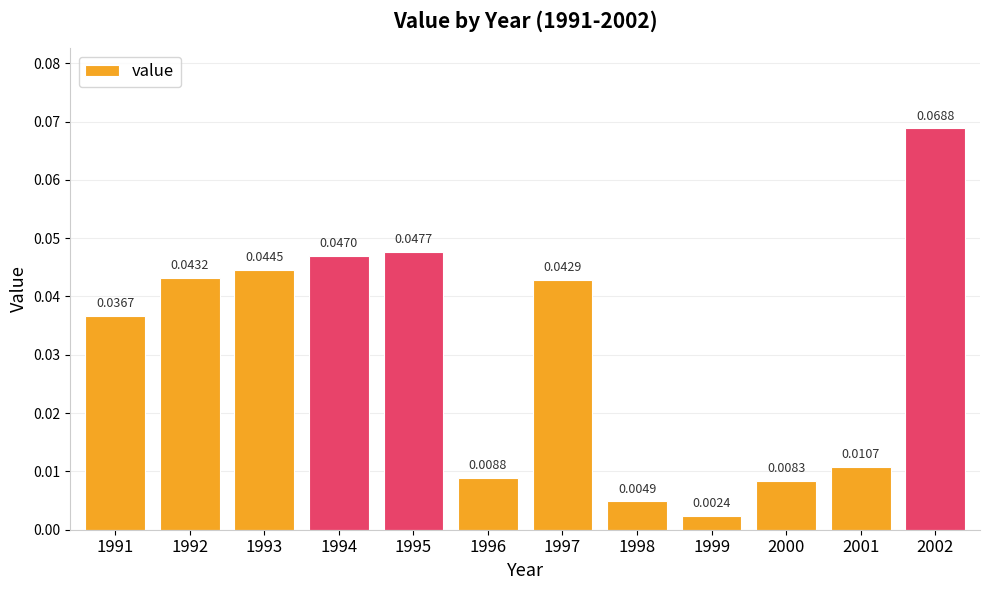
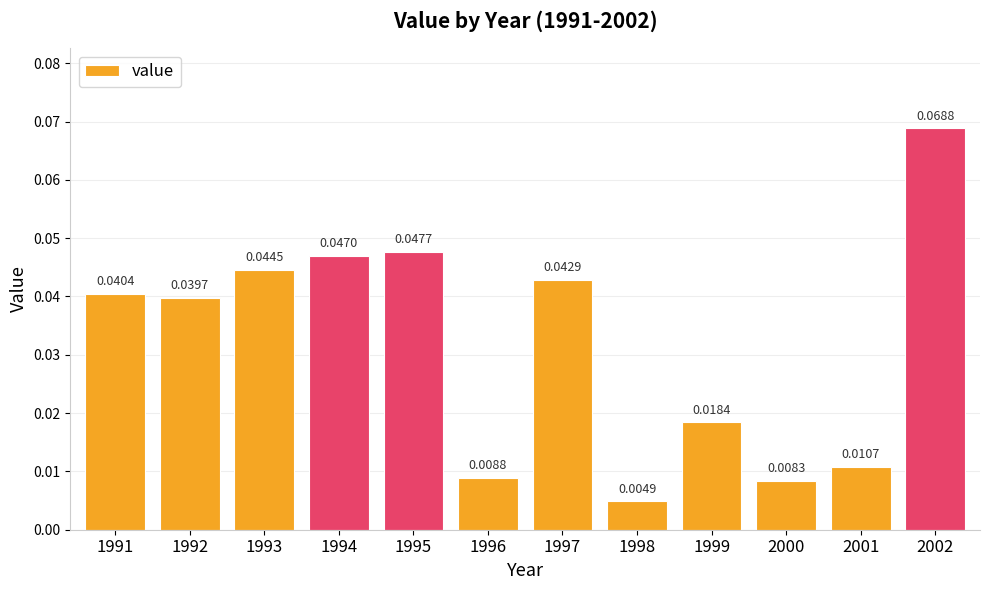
1991: 0.0367 -> 0.0404
1992: 0.0432 -> 0.0397
1999: 0.0024 -> 0.0184
